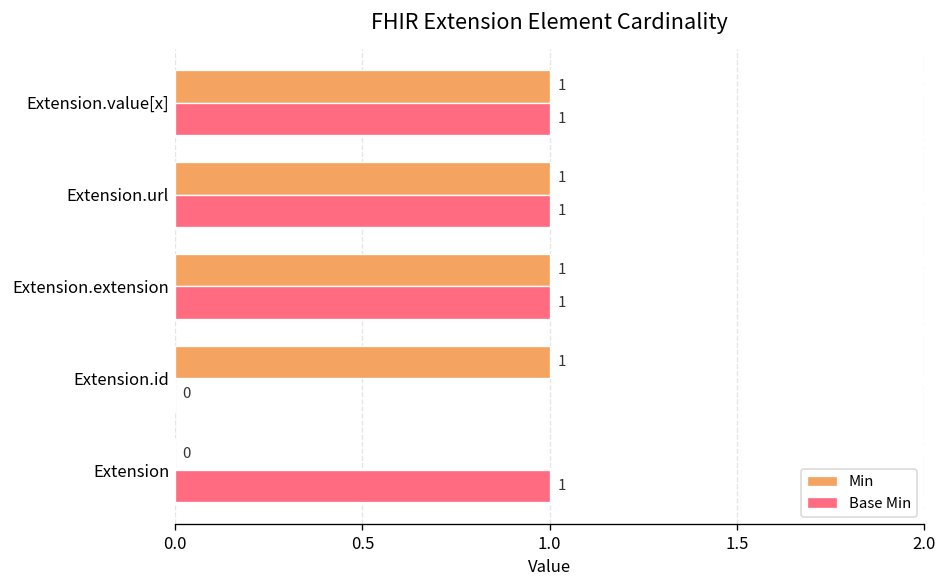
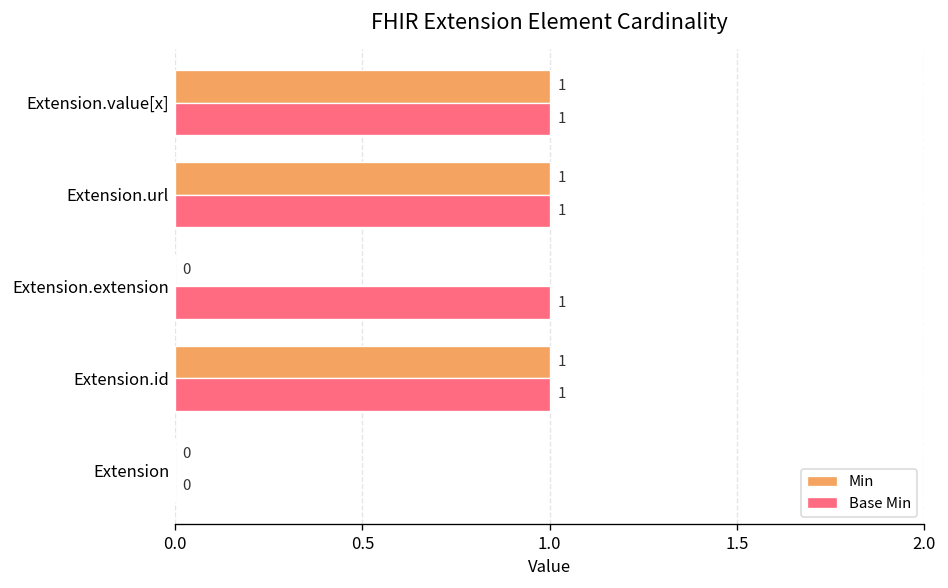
Min, Extension.extension: 1 -> 0
Base Min, Extension.id: 0 -> 1
Base Min, Extension: 1 -> 0
